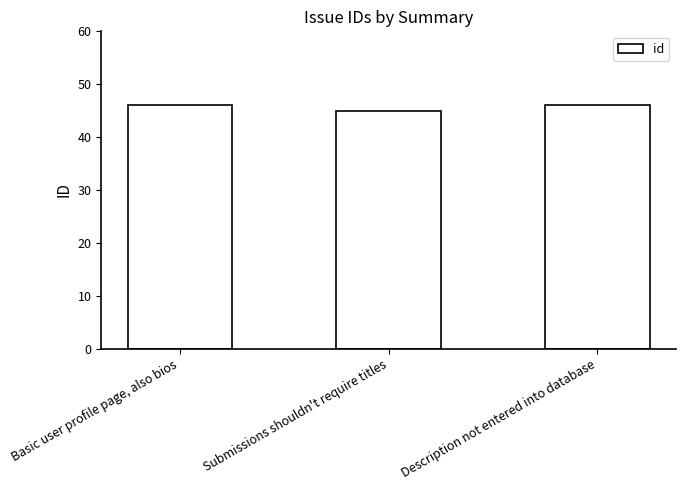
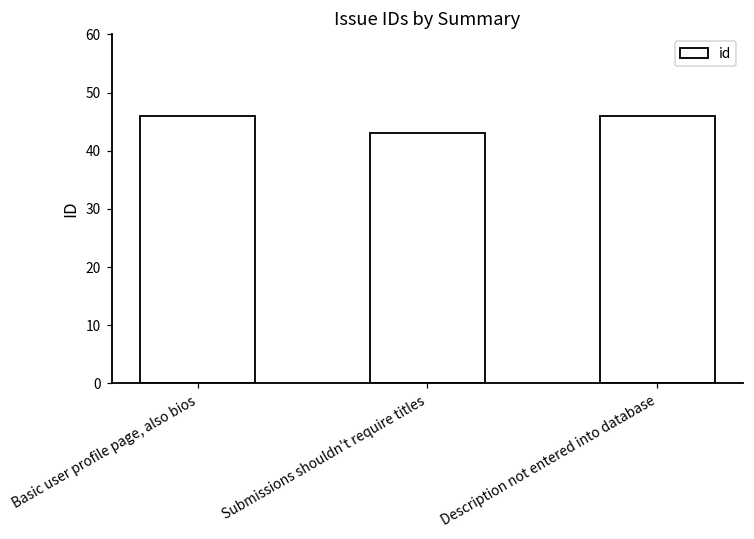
Submissions shouldn't require titles: 45 -> 43
